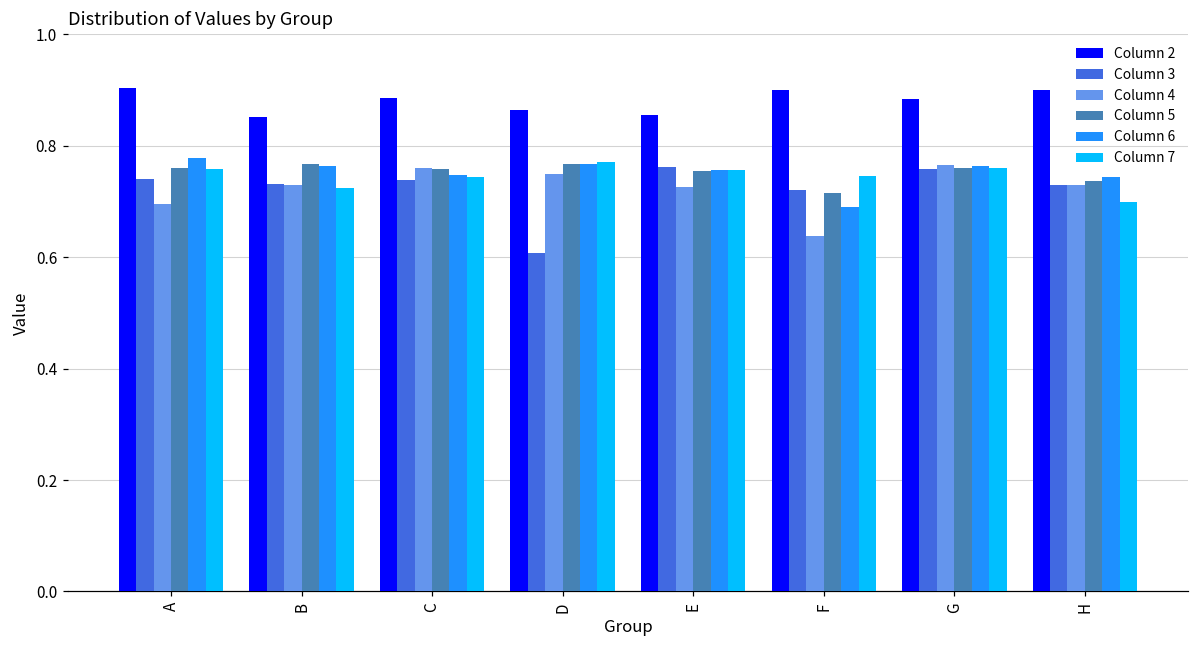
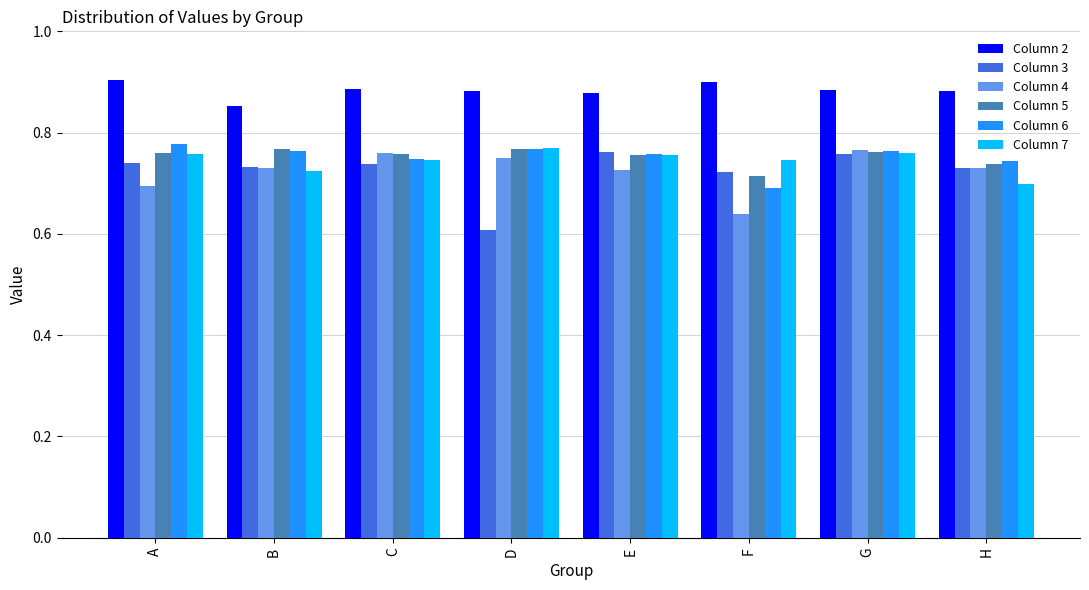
Column 2, D: 0.87 -> 0.88
Column 2, E: 0.86 -> 0.88
Column 2, H: 0.90 -> 0.88
